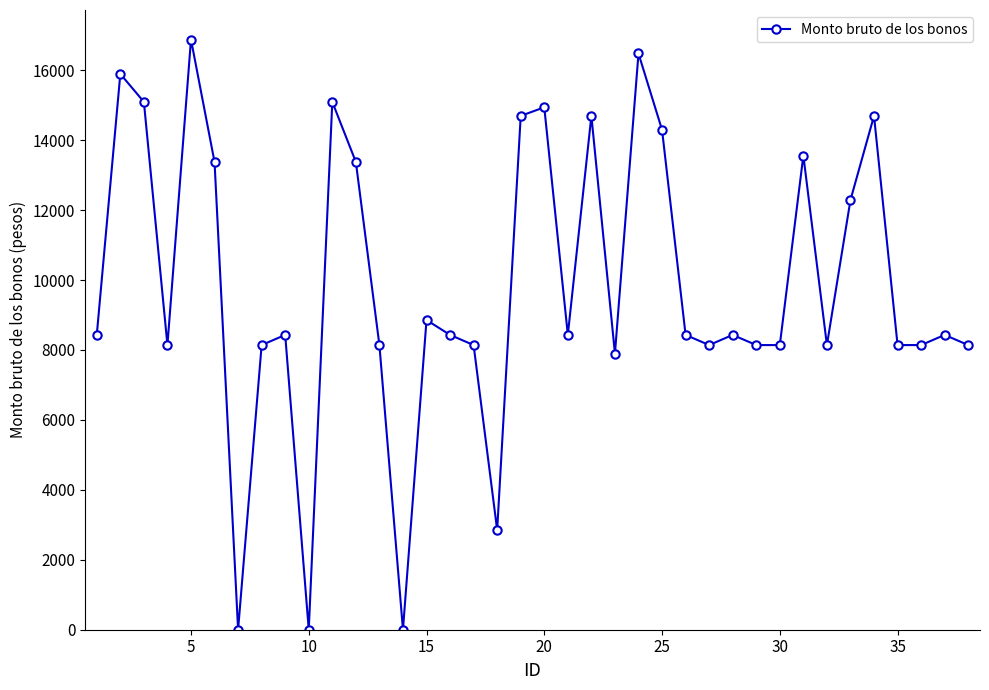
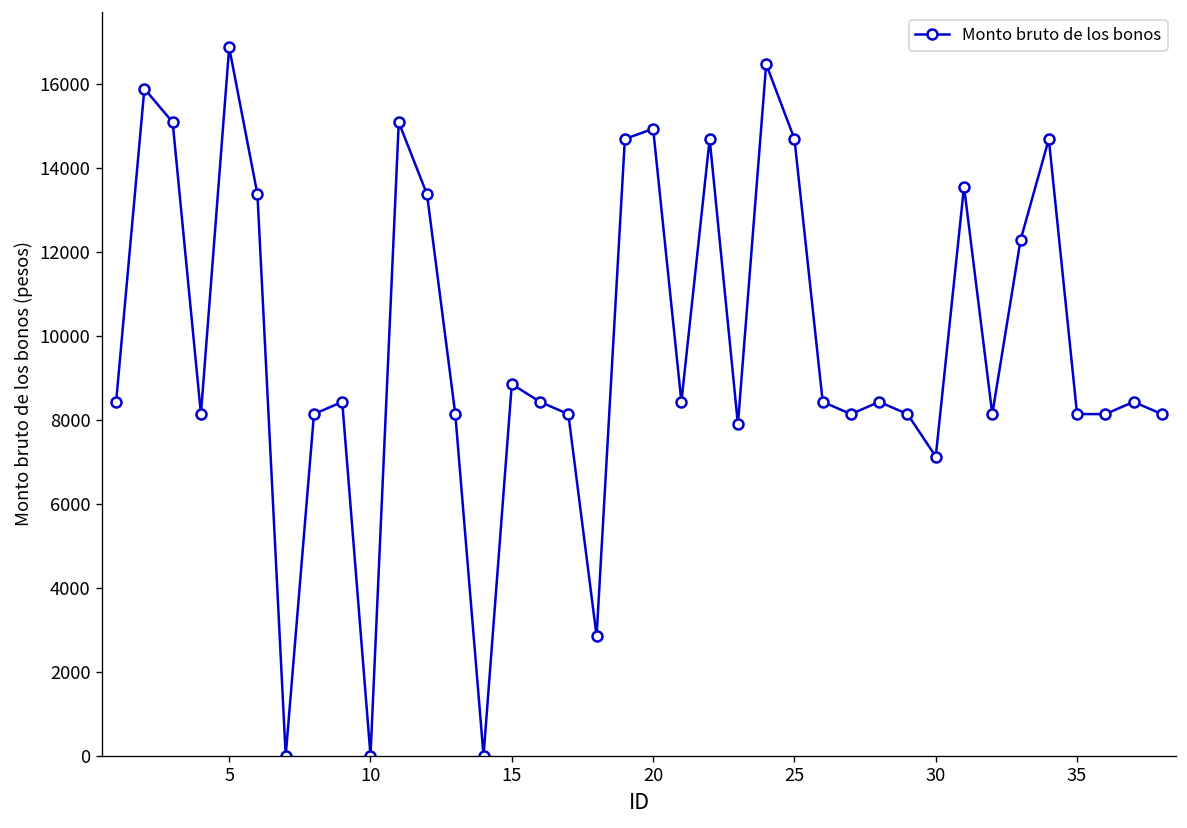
25: 14300 -> 14700
30: 8100 -> 7100
